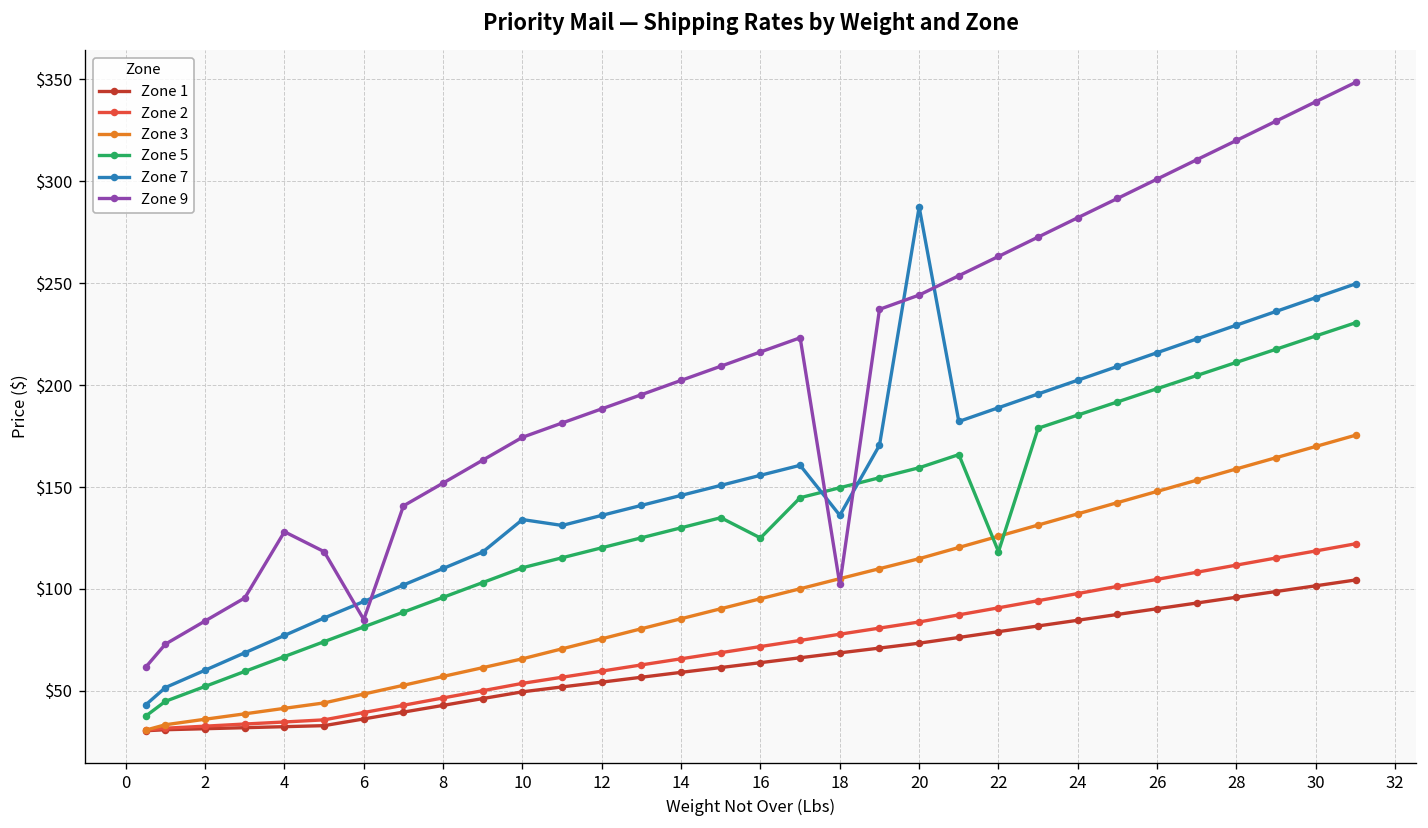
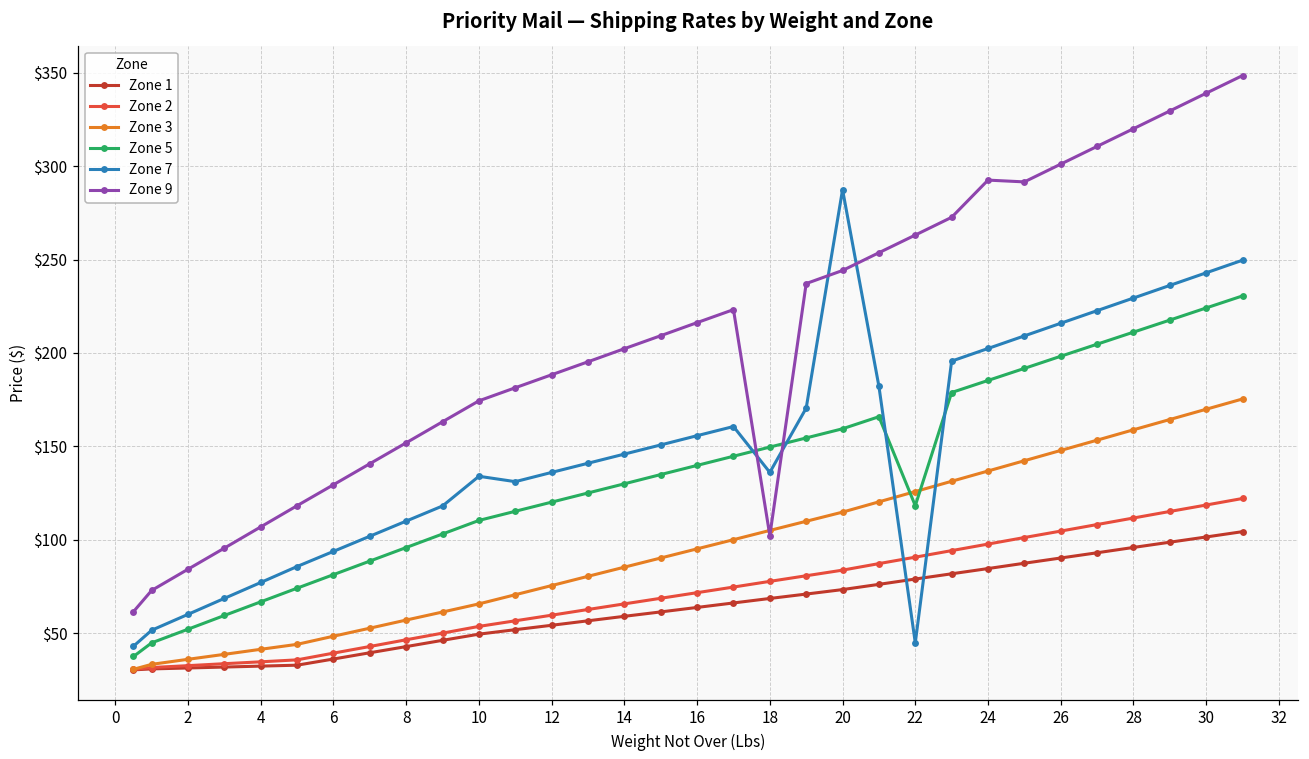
Zone 9, 4: $128 -> $107
Zone 9, 6: $85 -> $130
Zone 5, 16: $125 -> $140
Zone 7, 22: $189 -> $45
Zone 9, 24: $282 -> $293
